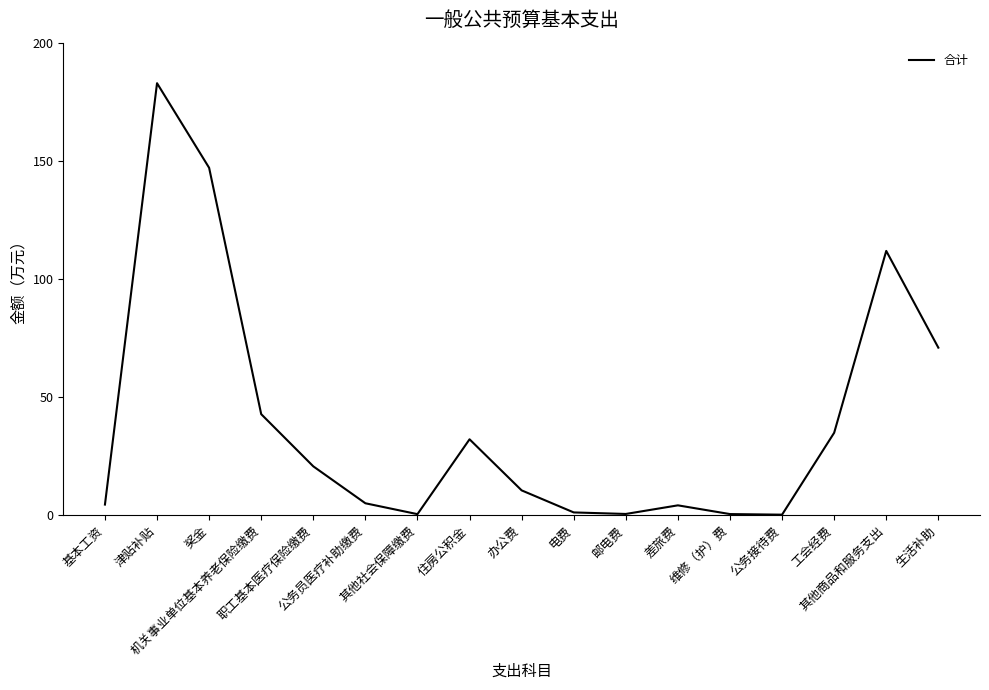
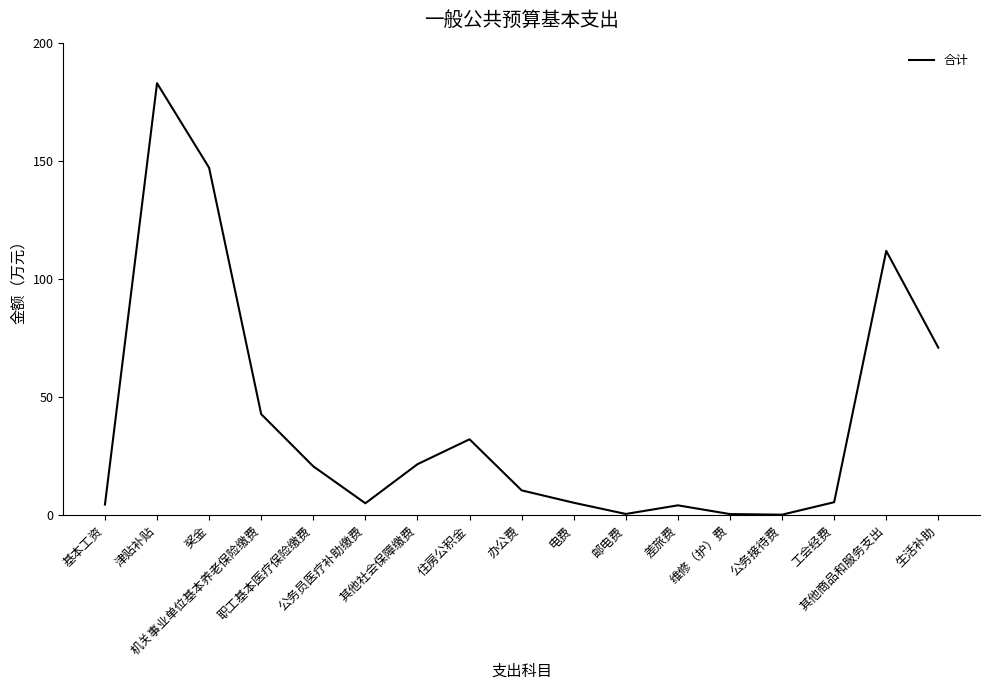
其他社会保障缴费: 0 -> 21
电费: 1 -> 5
工会经费: 35 -> 5
